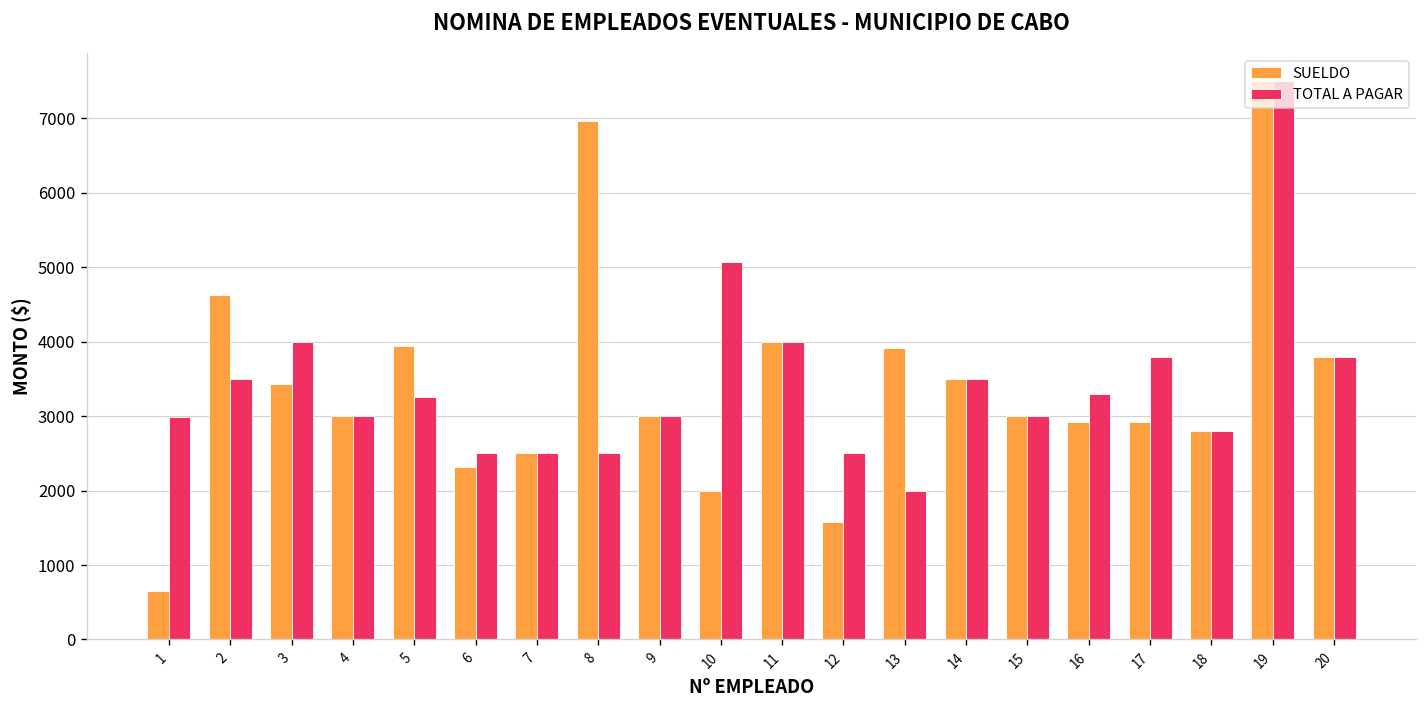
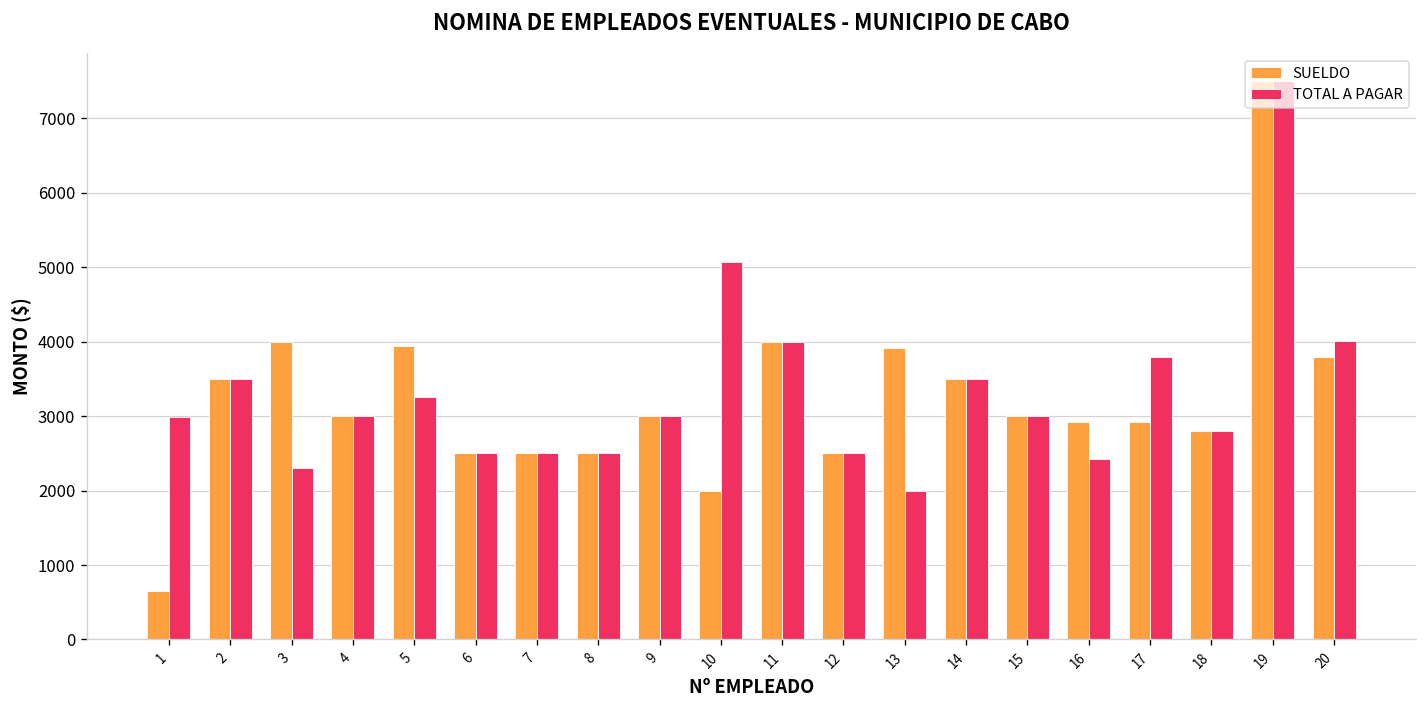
SUELDO, 2: 4600 -> 3500
SUELDO, 3: 3400 -> 4000
TOTAL A PAGAR, 3: 4000 -> 2300
SUELDO, 6: 2300 -> 2500
SUELDO, 8: 7000 -> 2500
SUELDO, 12: 1600 -> 2500
TOTAL A PAGAR, 16: 3300 -> 2400
TOTAL A PAGAR, 20: 3800 -> 4000
